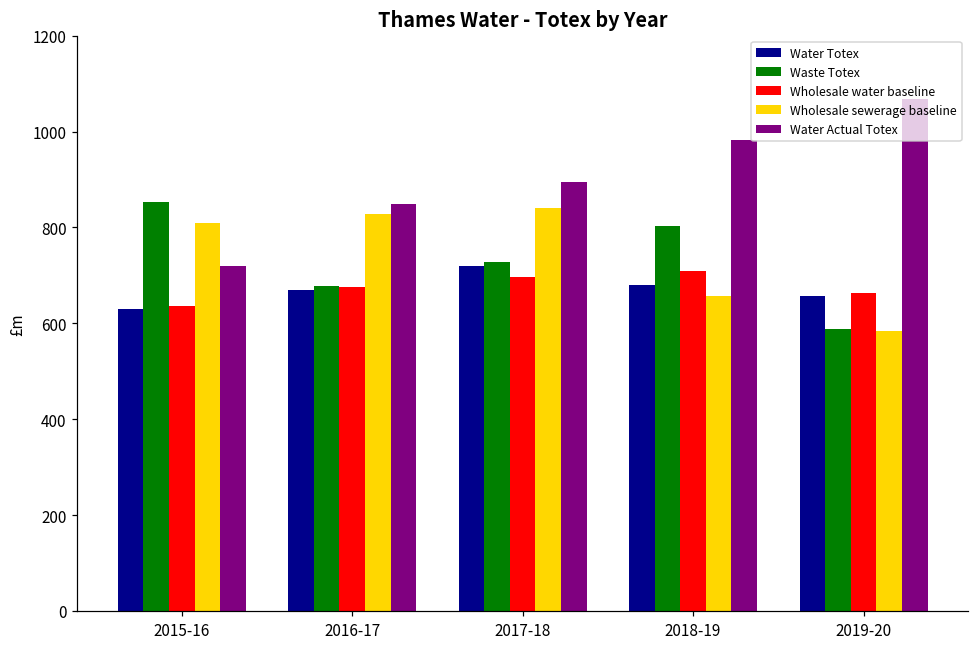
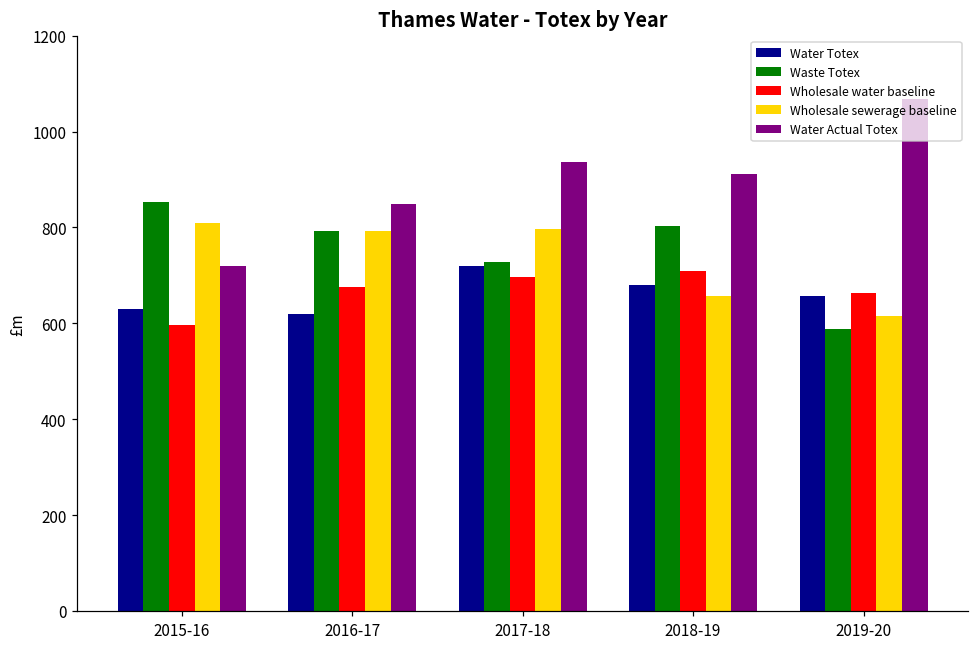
Wholesale water baseline, 2015-16: 640 -> 600
Water Totex, 2016-17: 670 -> 620
Waste Totex, 2016-17: 680 -> 790
Wholesale sewerage baseline, 2016-17: 830 -> 790
Wholesale sewerage baseline, 2017-18: 840 -> 800
Water Actual Totex, 2017-18: 900 -> 940
Water Actual Totex, 2018-19: 980 -> 910
Wholesale sewerage baseline, 2019-20: 580 -> 610
